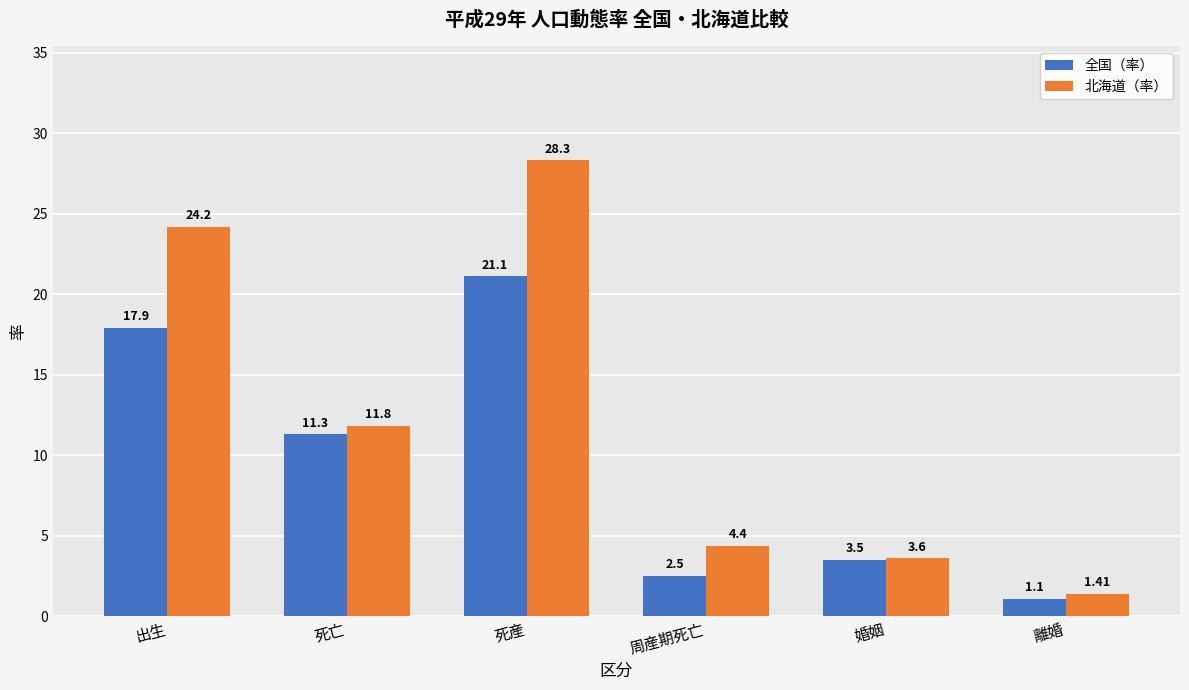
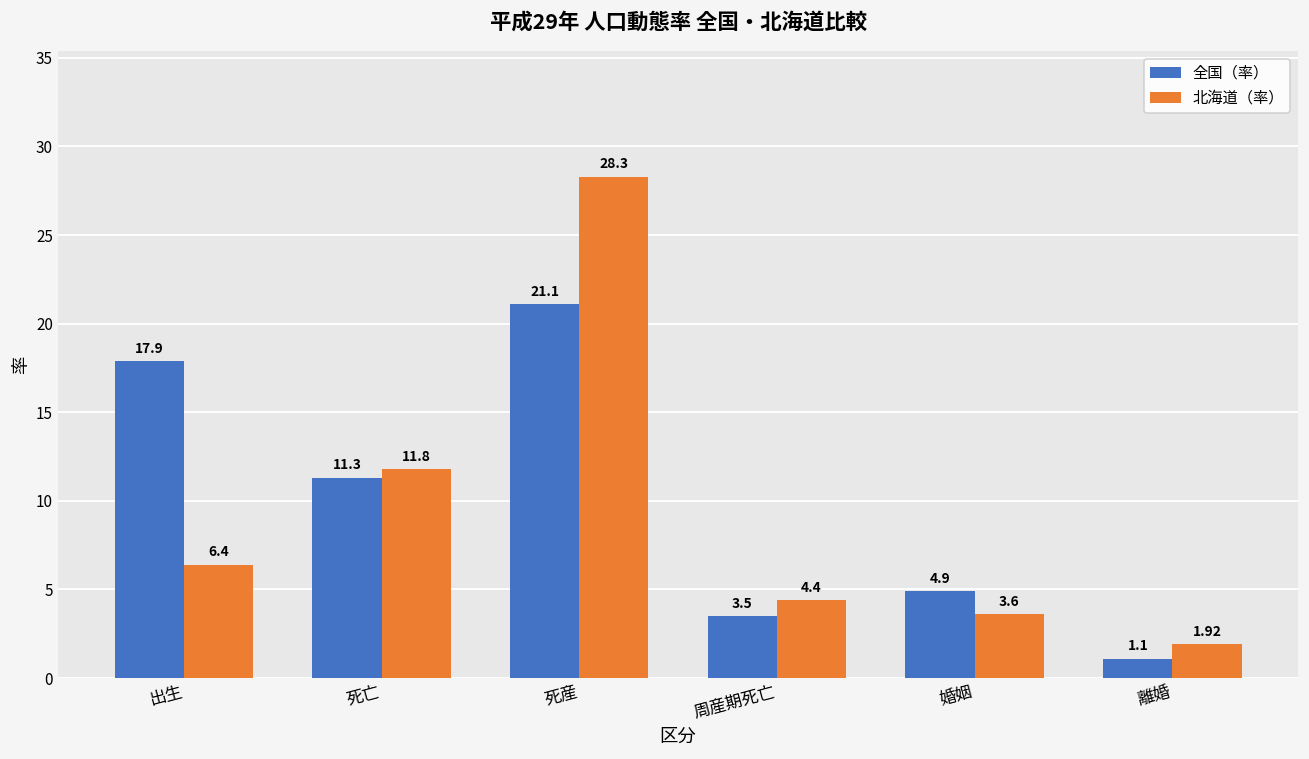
北海道（率）, 出生: 24.2 -> 6.4
全国（率）, 周産期死亡: 2.5 -> 3.5
全国（率）, 婚姻: 3.5 -> 4.9
北海道（率）, 離婚: 1.41 -> 1.92
